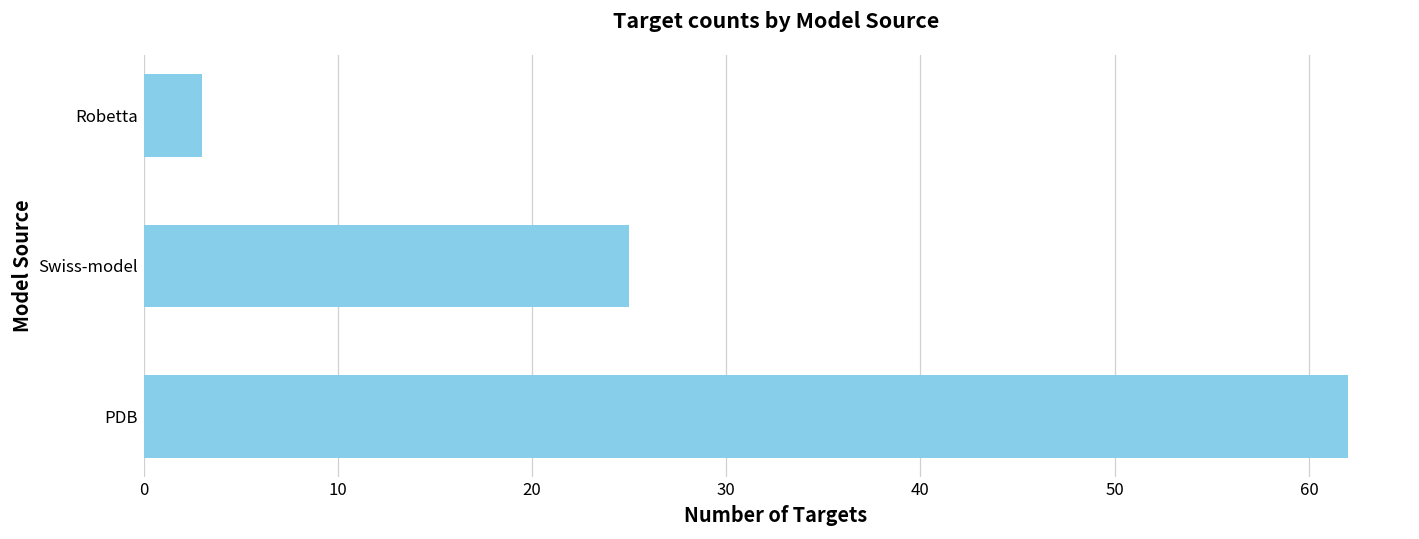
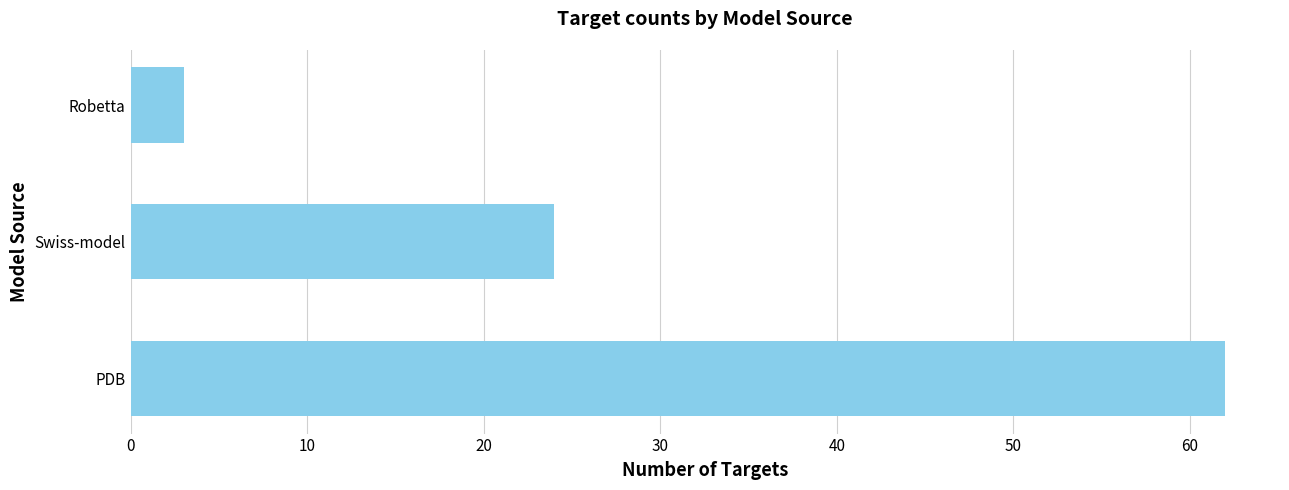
Swiss-model: 25 -> 24
